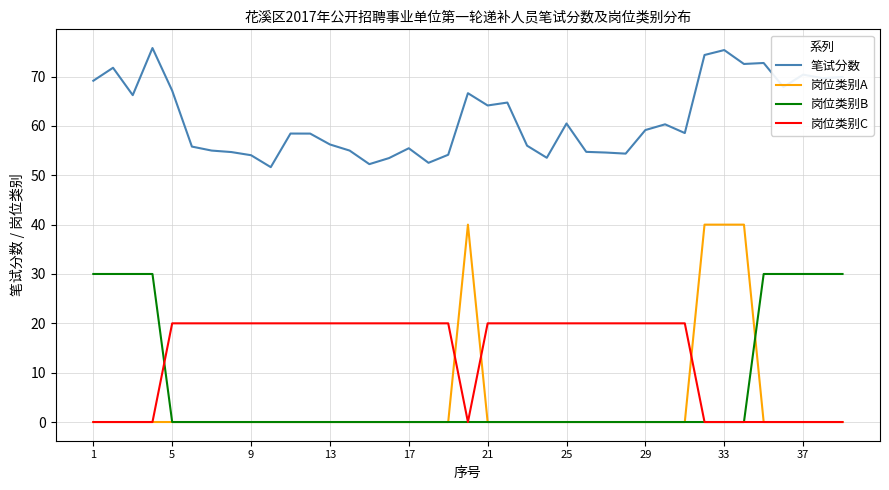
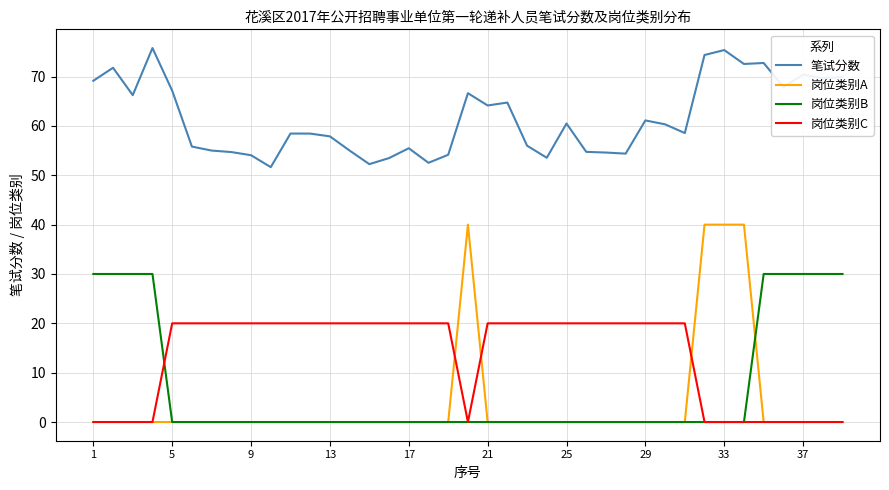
笔试分数, 13: 56 -> 58
笔试分数, 29: 59 -> 61
